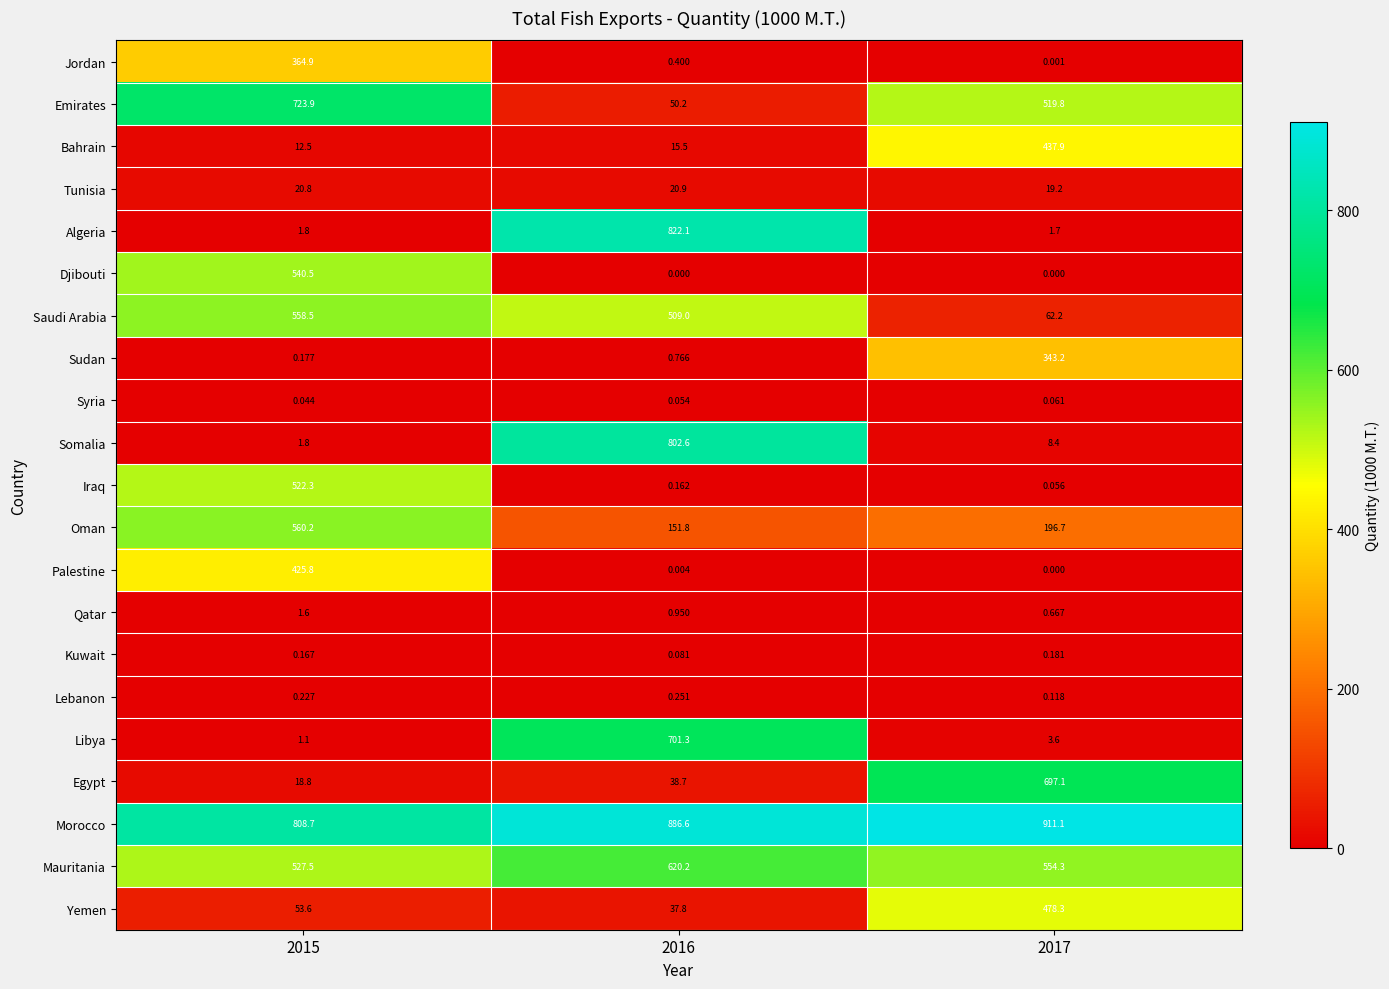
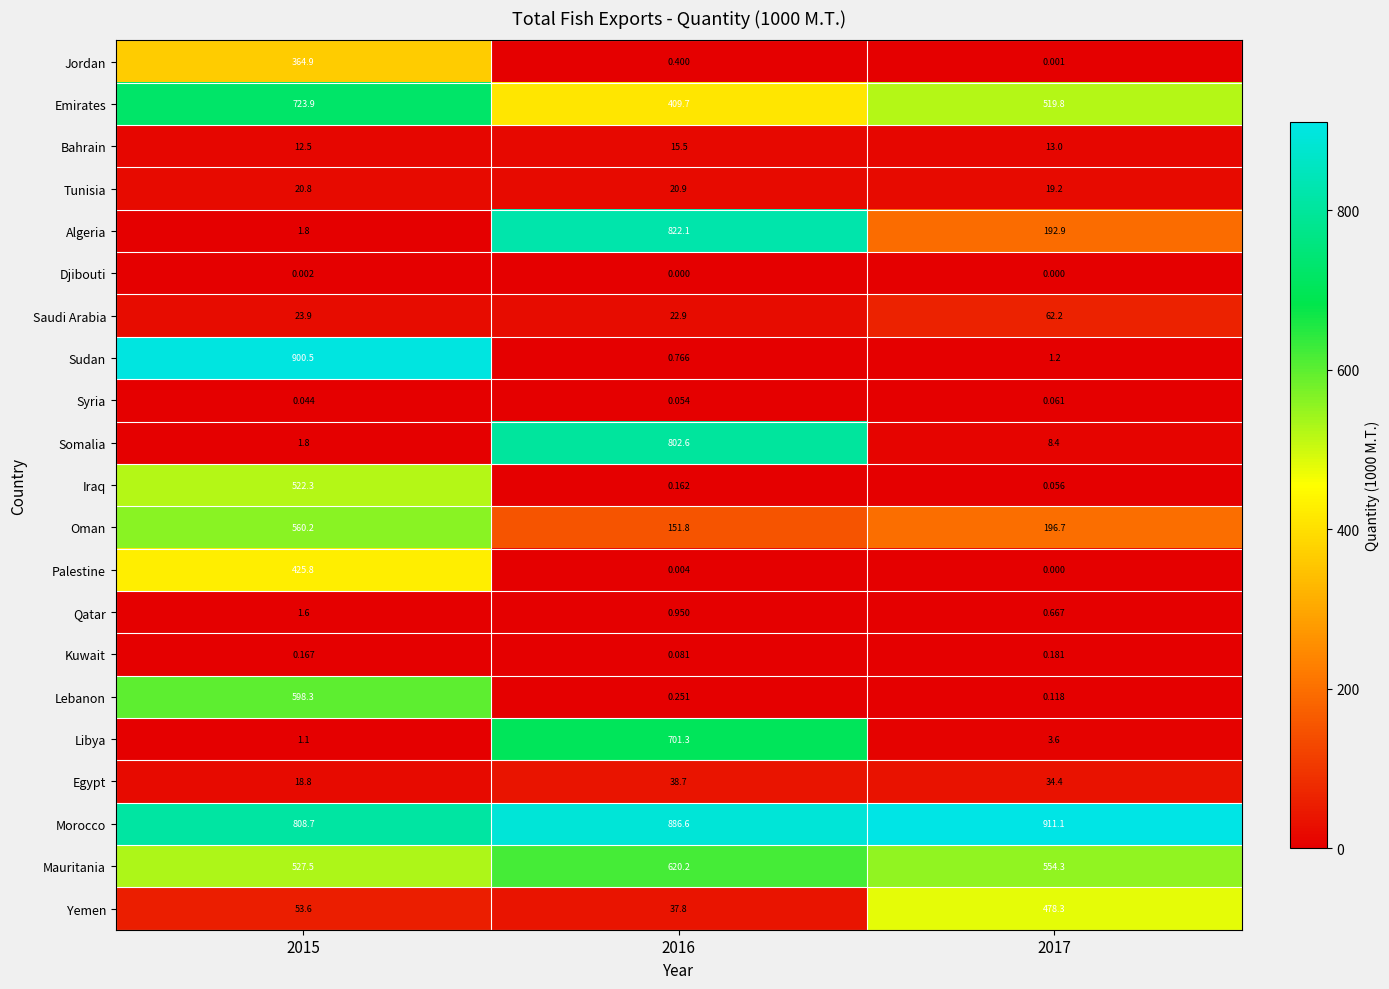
Emirates, 2016: 50.2 -> 409.7
Bahrain, 2017: 437.9 -> 13.0
Algeria, 2017: 1.7 -> 192.9
Djibouti, 2015: 540.5 -> 0.002
Saudi Arabia, 2015: 558.5 -> 23.9
Saudi Arabia, 2016: 509.0 -> 22.9
Sudan, 2015: 0.177 -> 900.5
Sudan, 2017: 343.2 -> 1.2
Lebanon, 2015: 0.227 -> 598.3
Egypt, 2017: 697.1 -> 34.4
